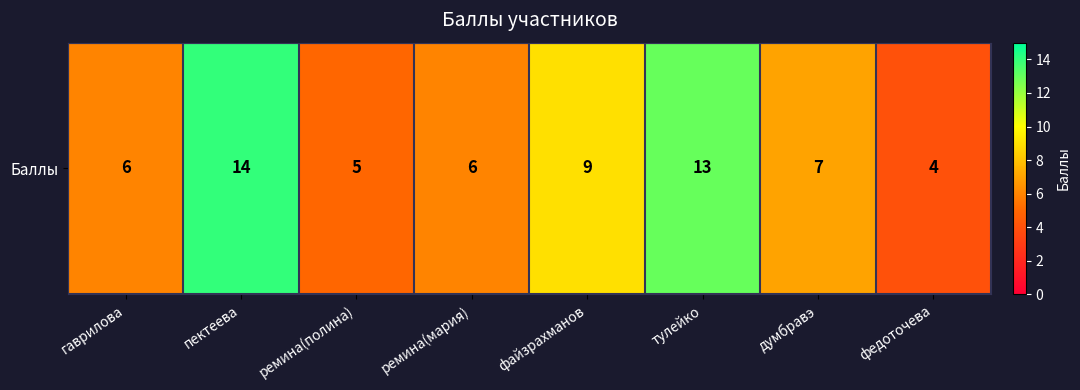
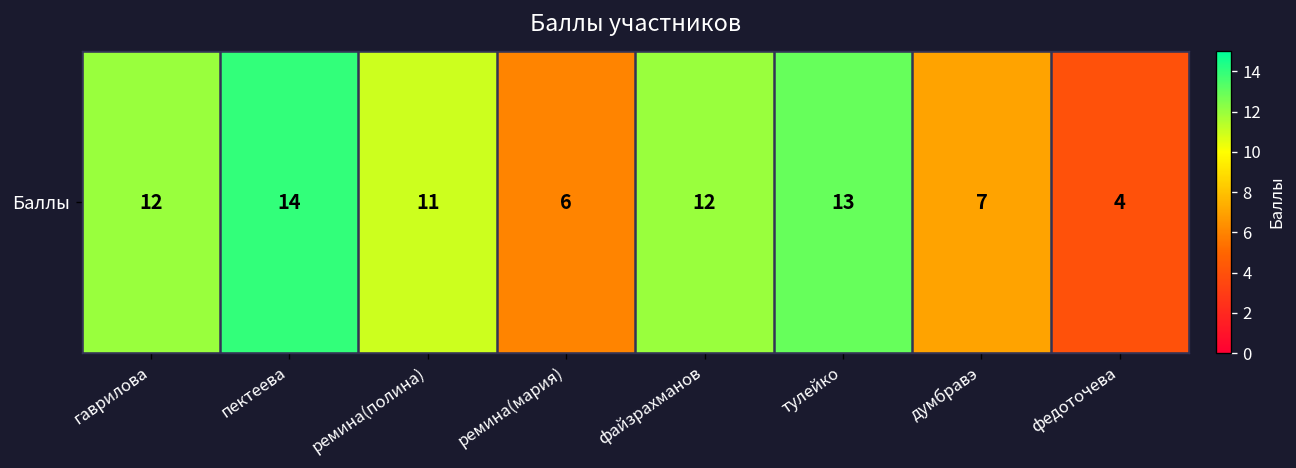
Баллы, гаврилова: 6 -> 12
Баллы, ремина(полина): 5 -> 11
Баллы, файзрахманов: 9 -> 12
